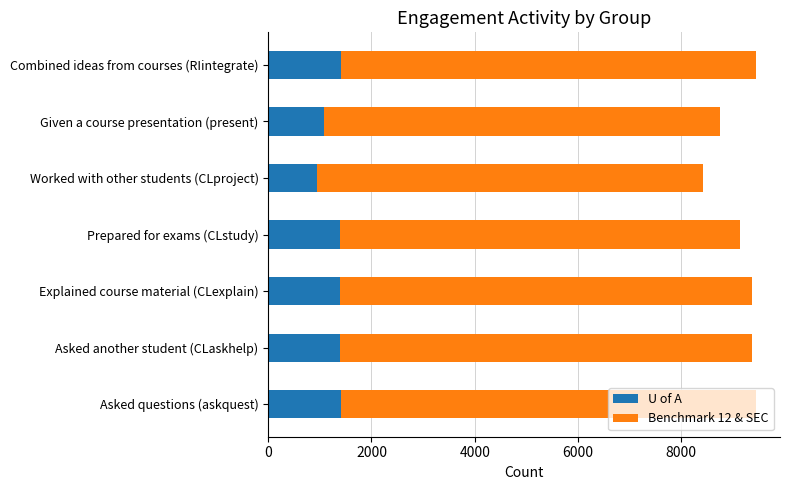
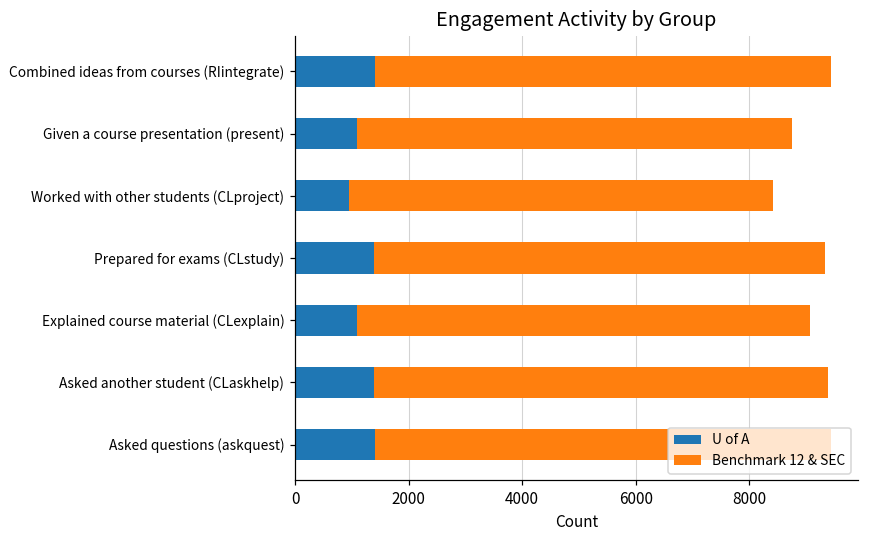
Benchmark 12 & SEC, Prepared for exams (CLstudy): 7700 -> 7900
U of A, Explained course material (CLexplain): 1400 -> 1100
